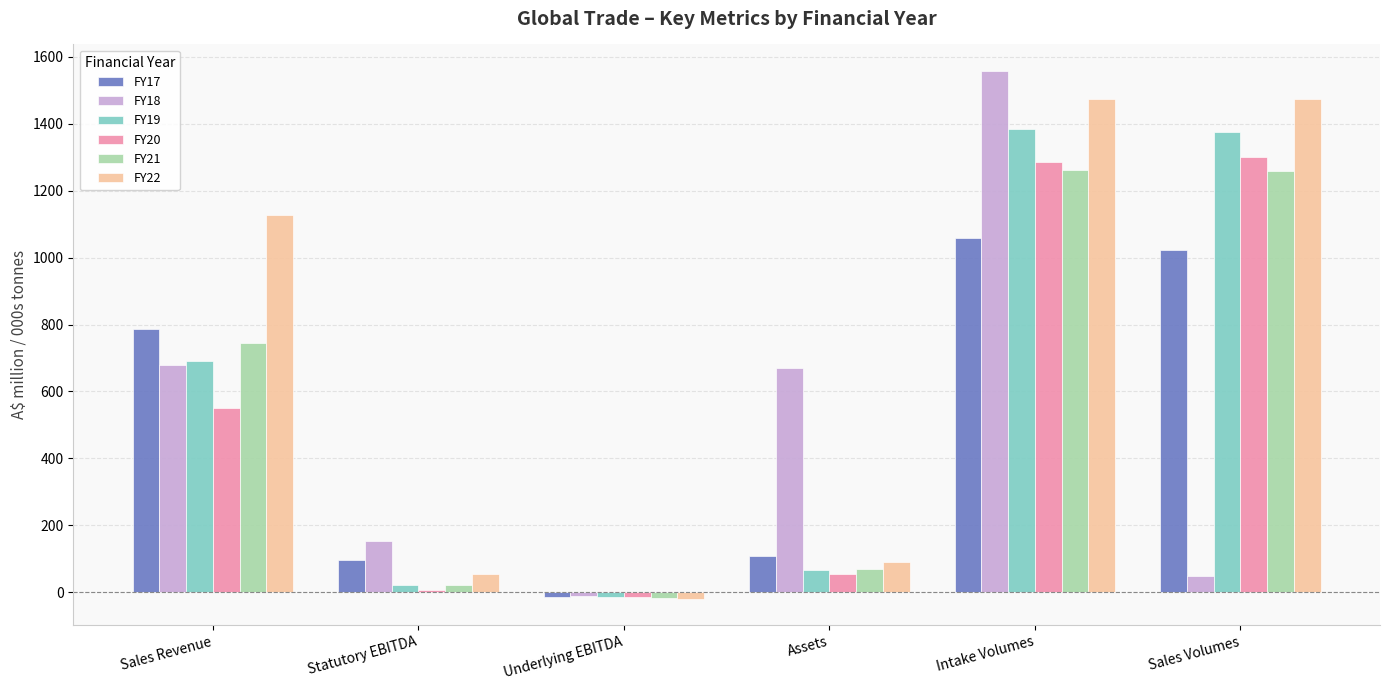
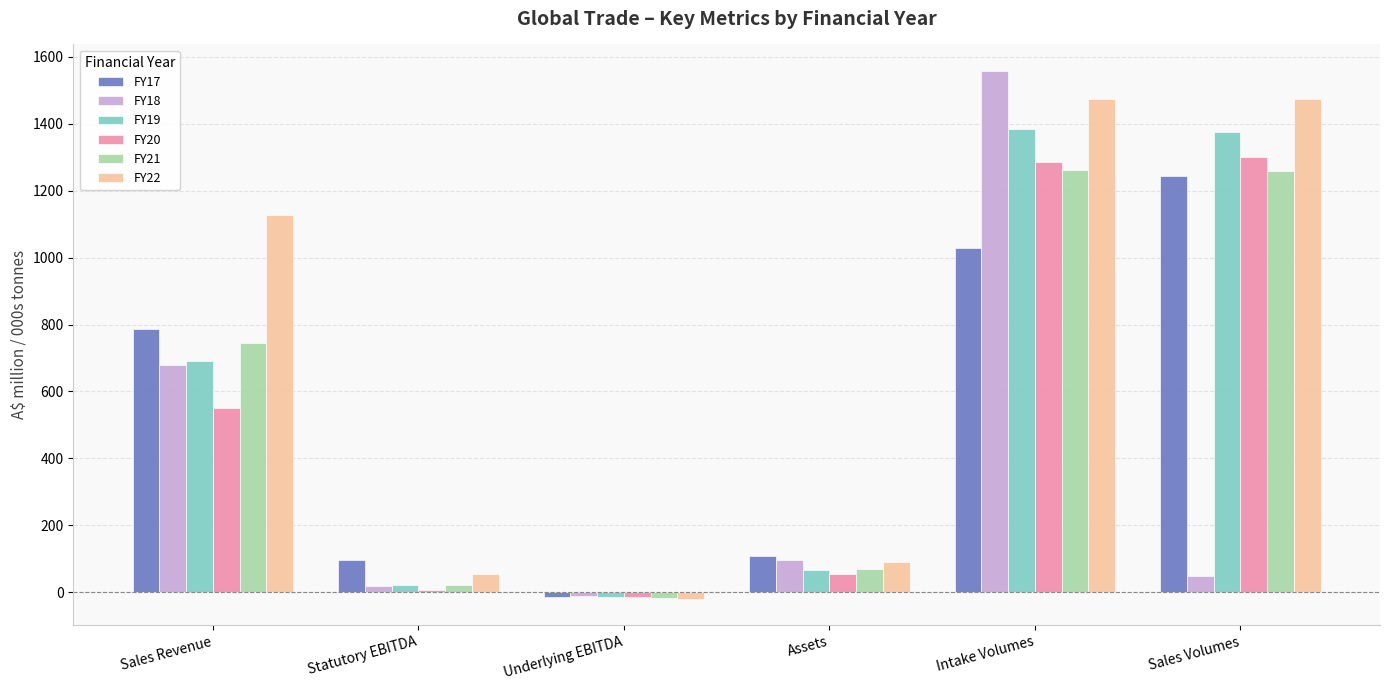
FY18, Statutory EBITDA: 150 -> 20
FY18, Assets: 670 -> 100
FY17, Intake Volumes: 1060 -> 1030
FY17, Sales Volumes: 1020 -> 1240
